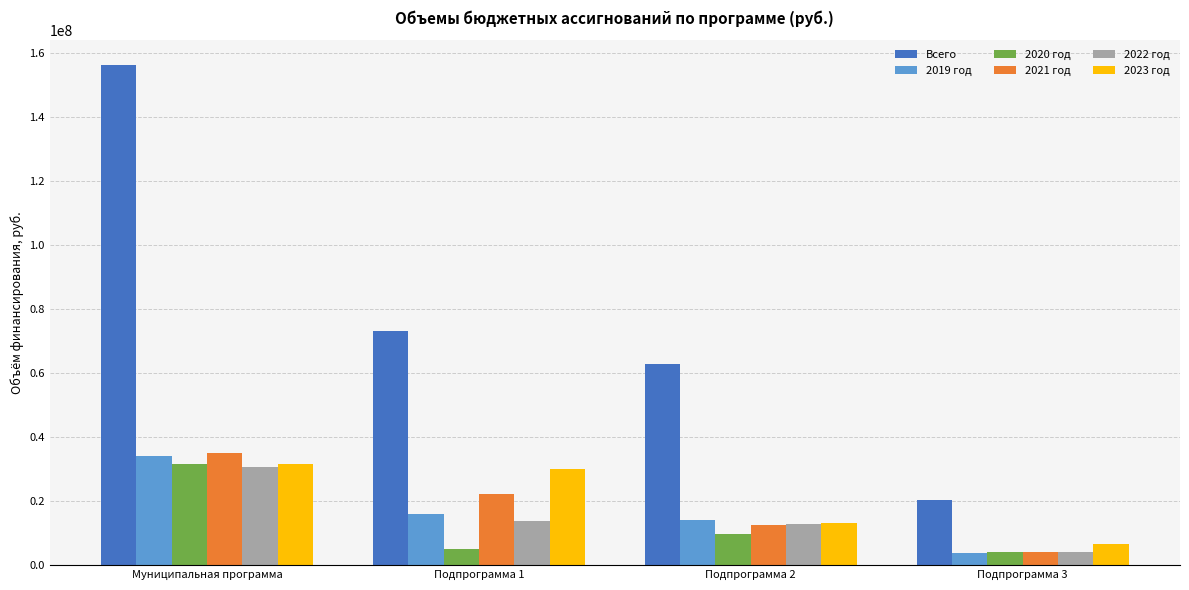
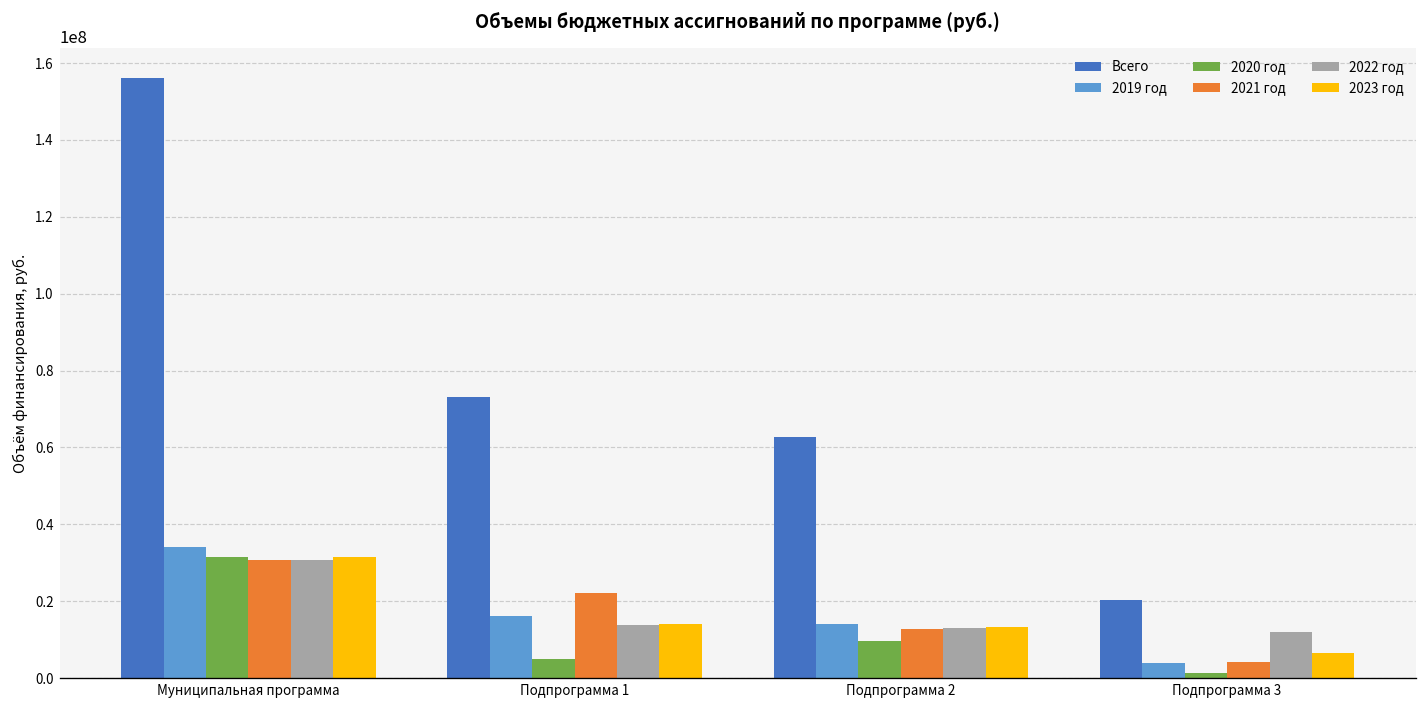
2021 год, Муниципальная программа: 35000000 -> 31000000
2023 год, Подпрограмма 1: 30000000 -> 14000000
2020 год, Подпрограмма 3: 4000000 -> 1000000
2022 год, Подпрограмма 3: 4000000 -> 12000000
